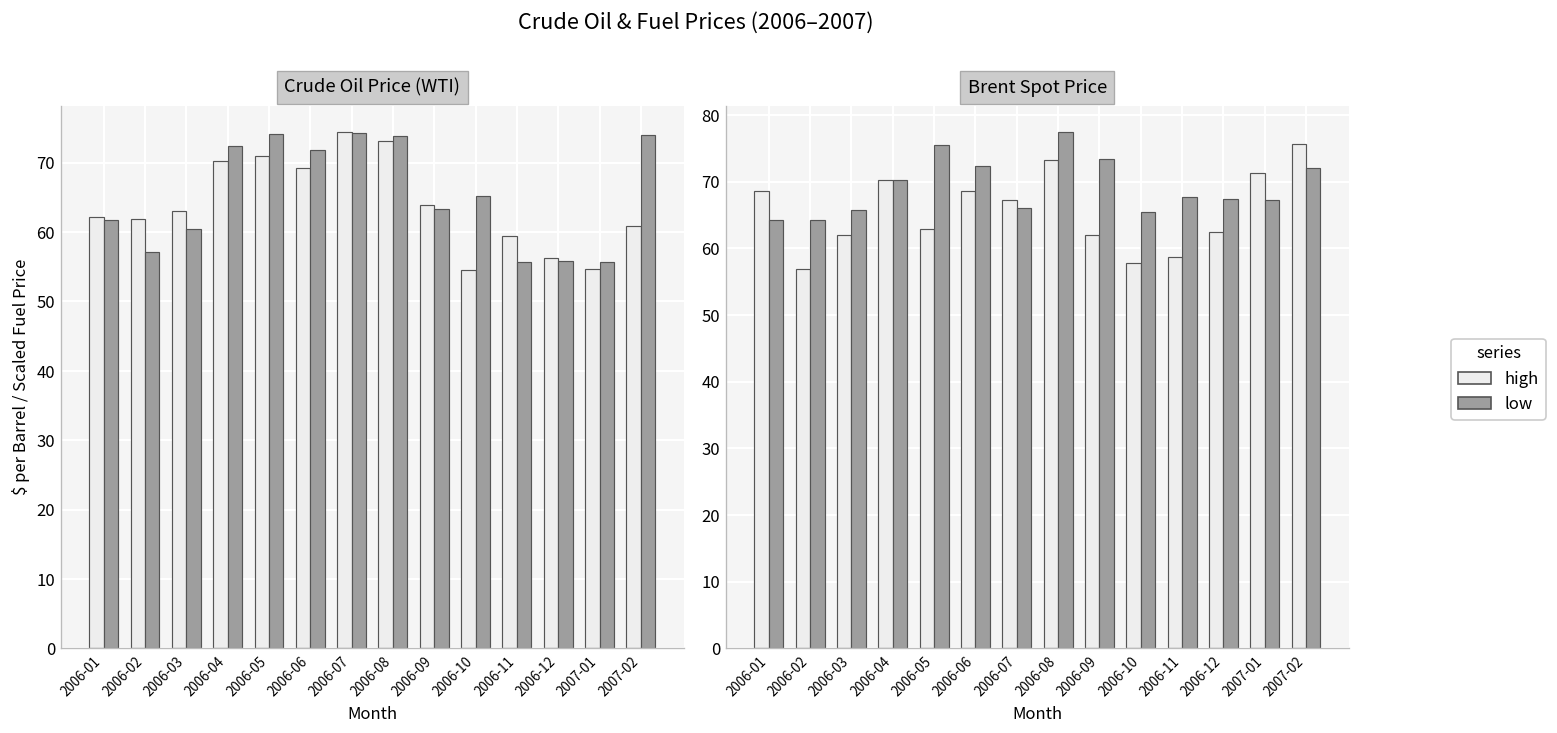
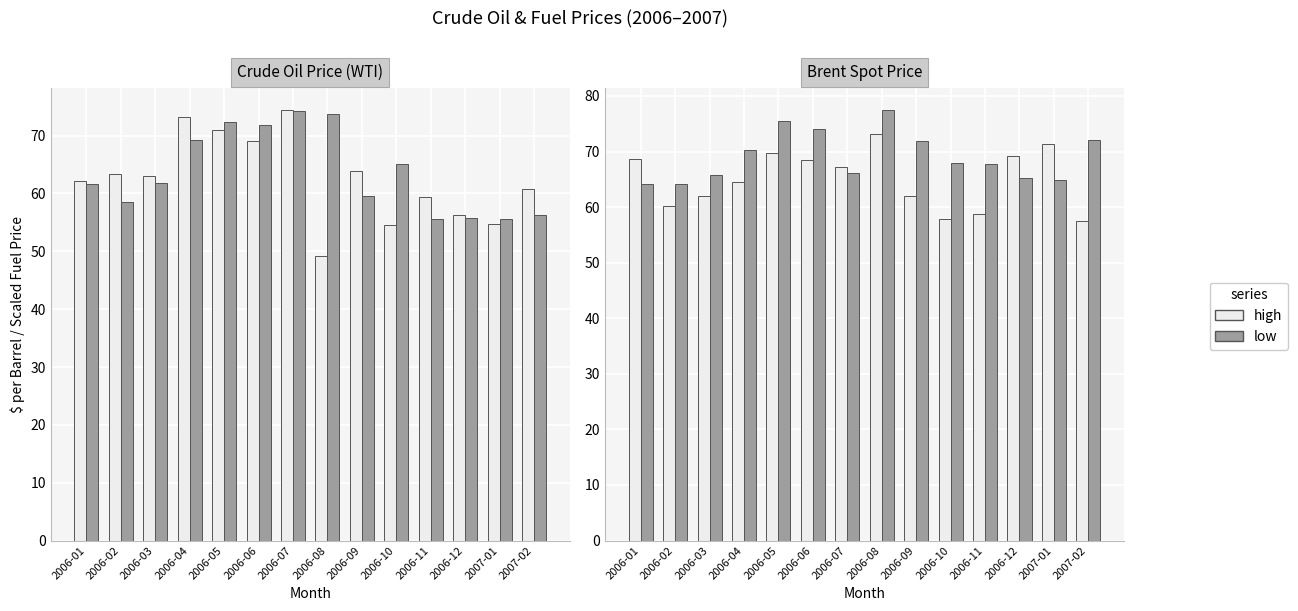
Crude Oil Price (WTI), high, 2006-02: 62 -> 63
Crude Oil Price (WTI), low, 2006-02: 57 -> 59
Crude Oil Price (WTI), low, 2006-03: 60 -> 62
Crude Oil Price (WTI), high, 2006-04: 70 -> 73
Crude Oil Price (WTI), low, 2006-04: 72 -> 69
Crude Oil Price (WTI), low, 2006-05: 74 -> 72
Crude Oil Price (WTI), high, 2006-08: 73 -> 49
Crude Oil Price (WTI), low, 2006-09: 63 -> 60
Crude Oil Price (WTI), low, 2007-02: 74 -> 56
Brent Spot Price, high, 2006-02: 57 -> 60
Brent Spot Price, high, 2006-04: 70 -> 65
Brent Spot Price, high, 2006-05: 63 -> 70
Brent Spot Price, low, 2006-06: 72 -> 74
Brent Spot Price, low, 2006-09: 73 -> 72
Brent Spot Price, low, 2006-10: 66 -> 68
Brent Spot Price, high, 2006-12: 62 -> 69
Brent Spot Price, low, 2006-12: 67 -> 65
Brent Spot Price, low, 2007-01: 67 -> 65
Brent Spot Price, high, 2007-02: 76 -> 58
